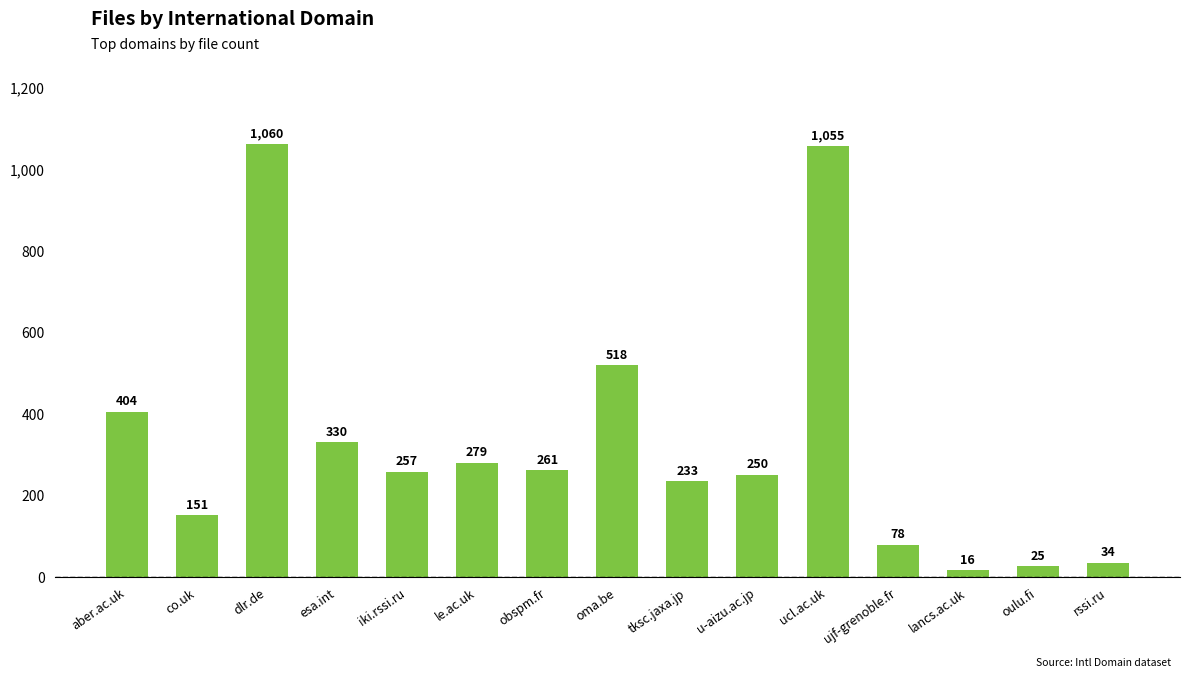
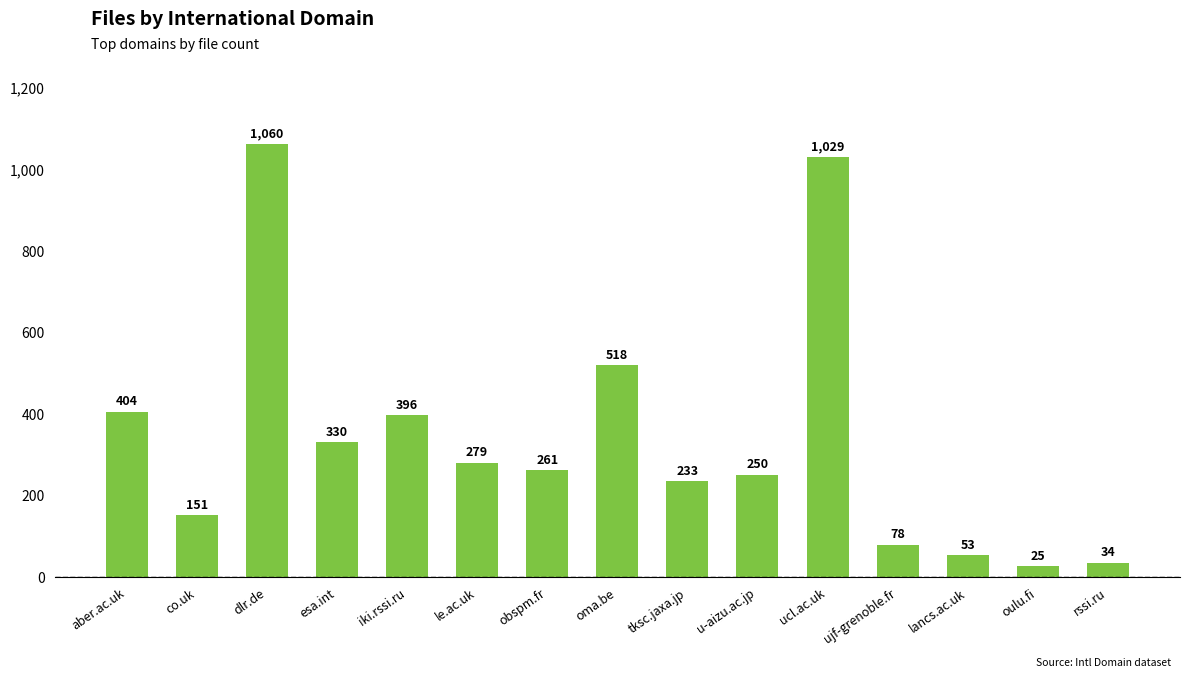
iki.rssi.ru: 257 -> 396
ucl.ac.uk: 1,055 -> 1,029
lancs.ac.uk: 16 -> 53
